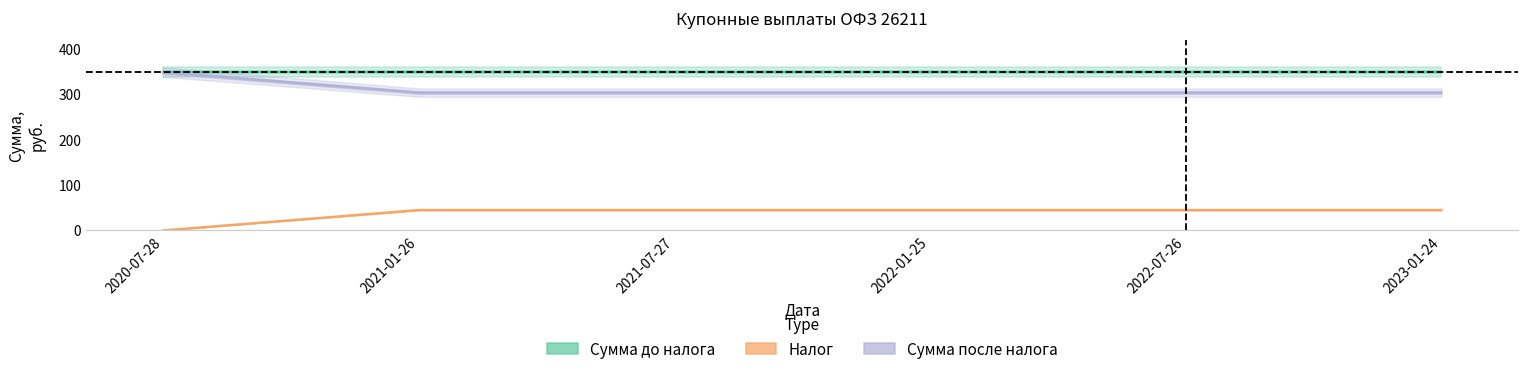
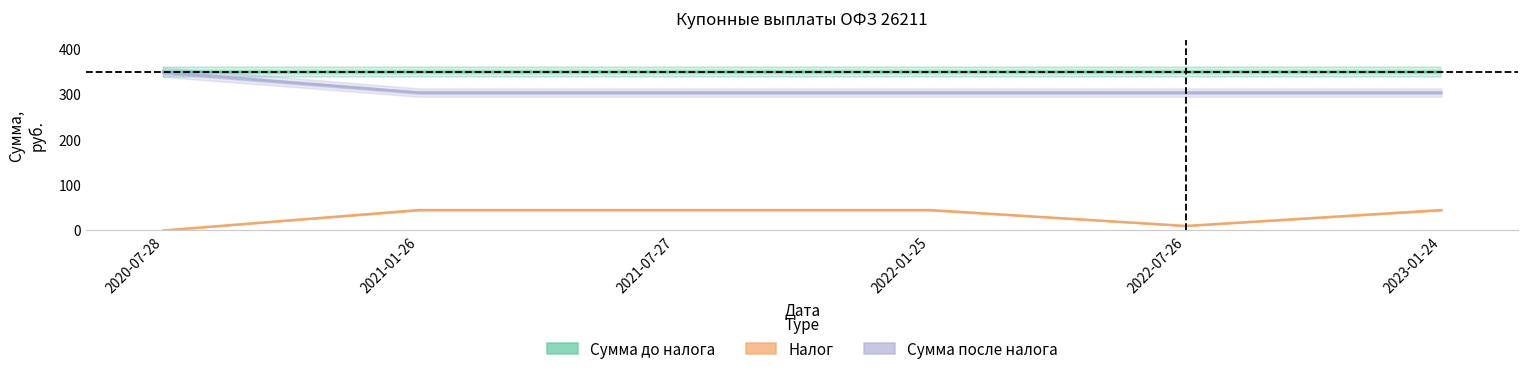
Налог, 2022-07-26: 50 -> 10
